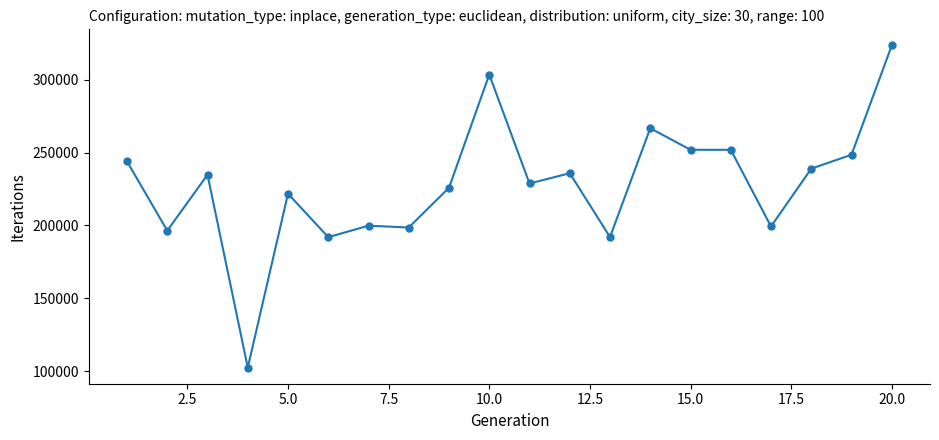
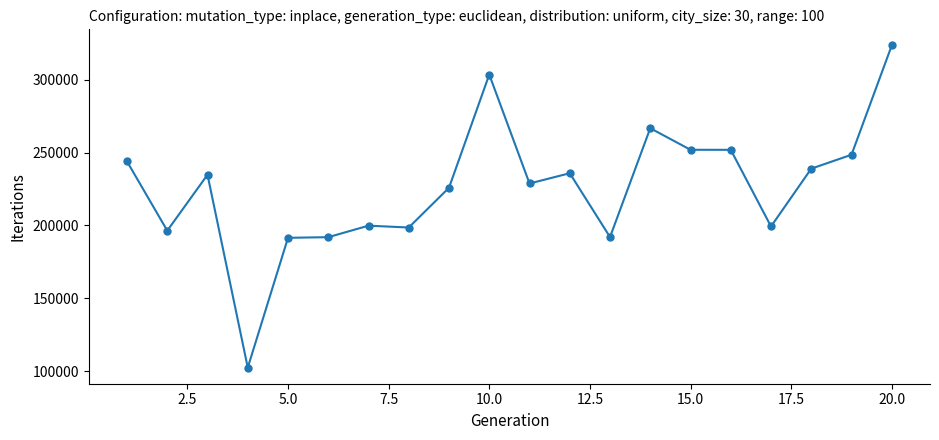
5.0: 222000 -> 192000
